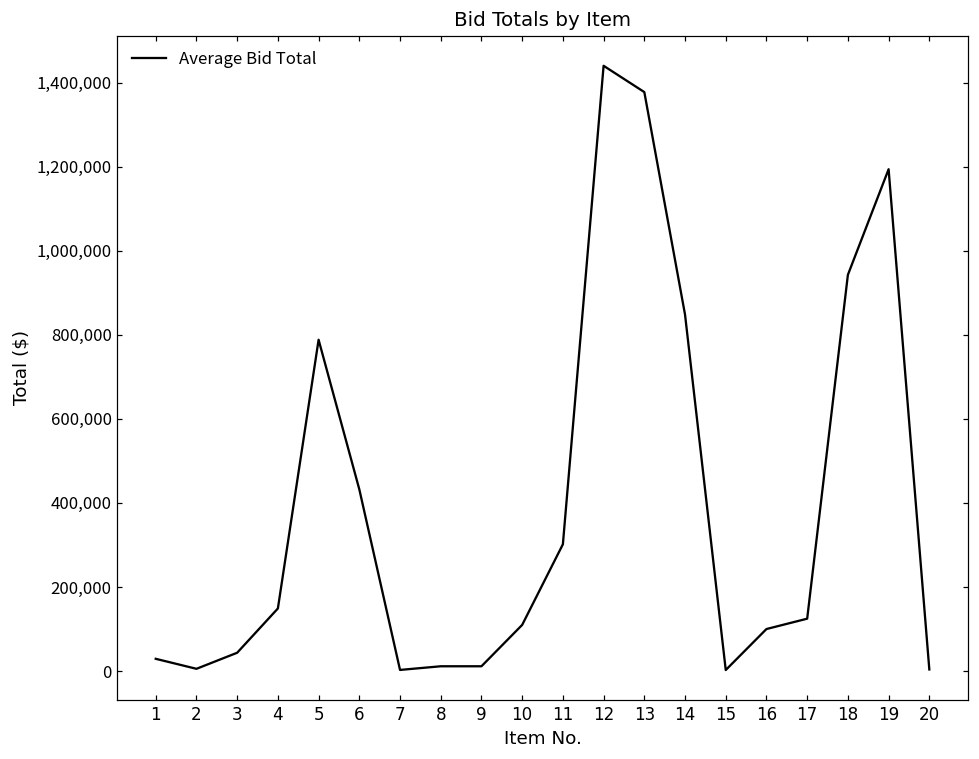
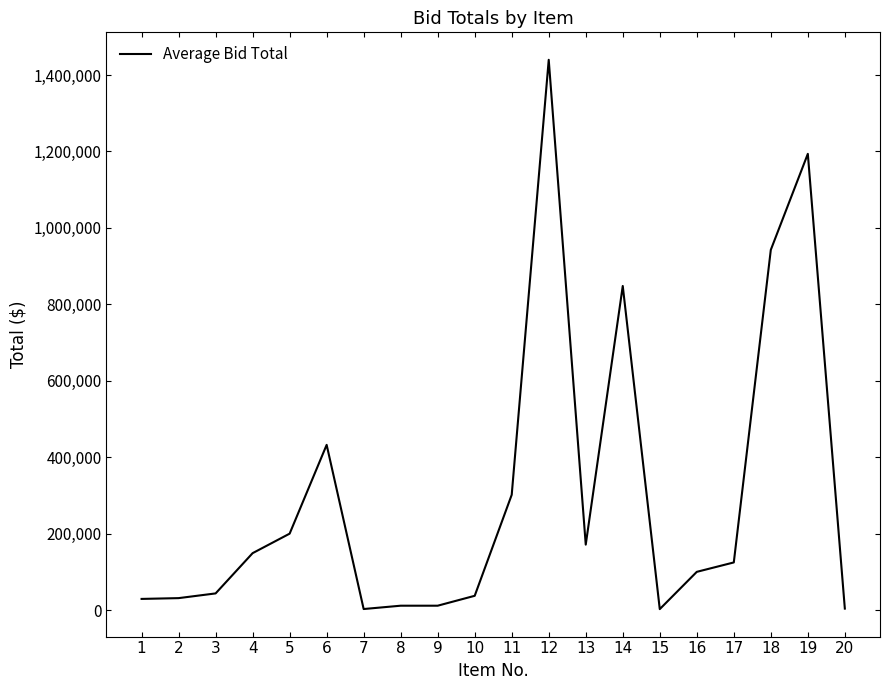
2: 10,000 -> 30,000
5: 790,000 -> 200,000
10: 110,000 -> 40,000
13: 1,380,000 -> 170,000
